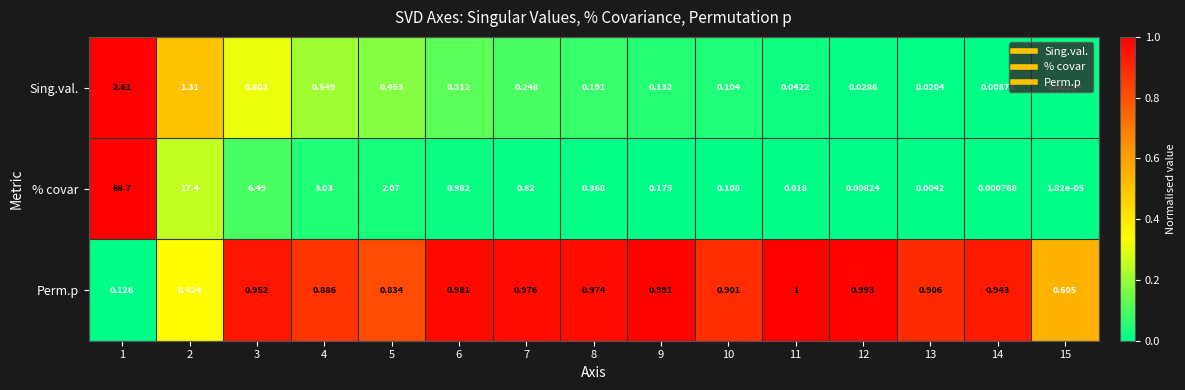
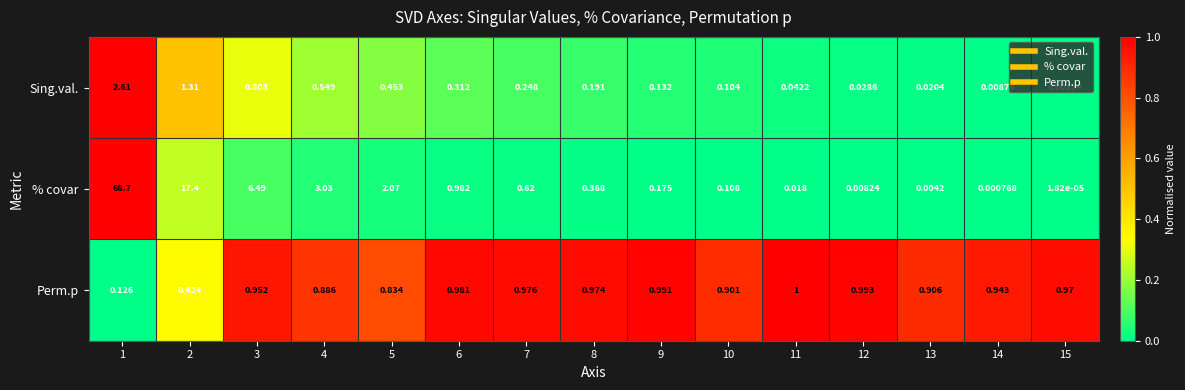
Perm.p, 15: 0.605 -> 0.97
